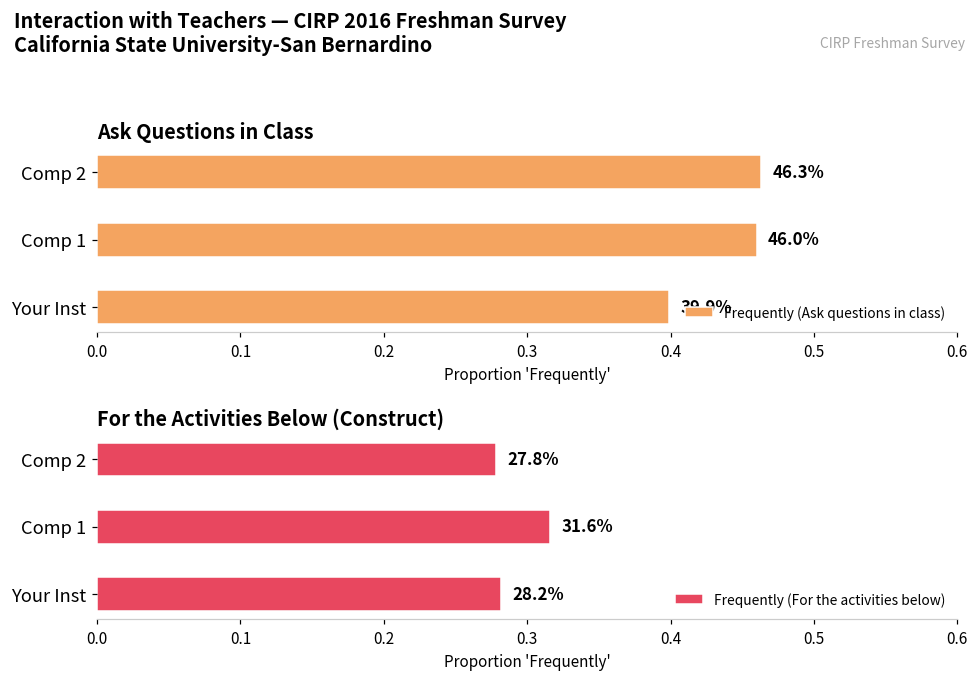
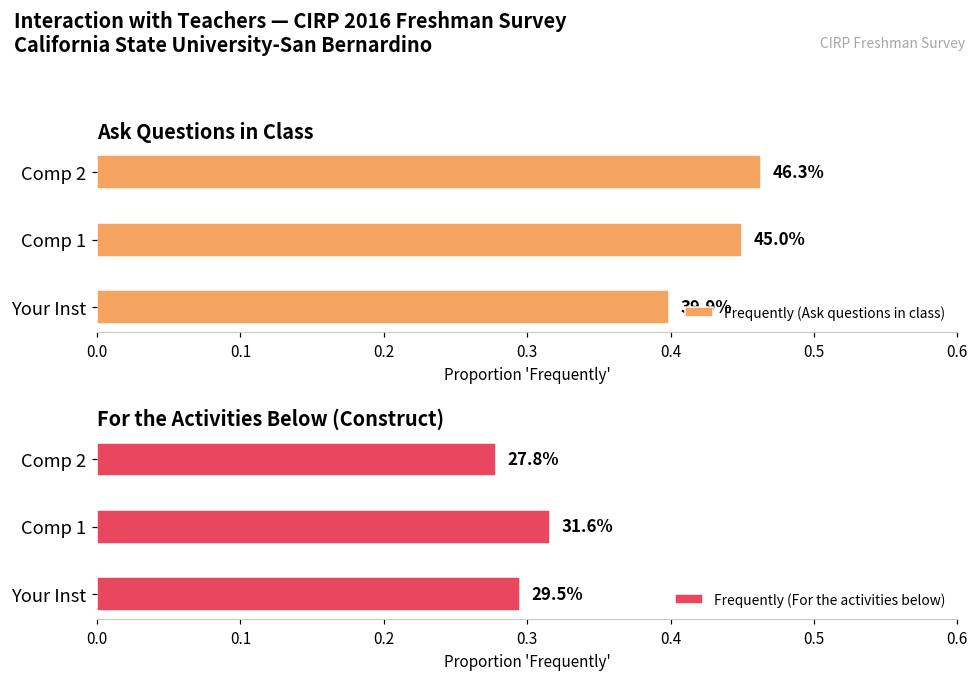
Ask Questions in Class, Comp 1: 46.0% -> 45.0%
For the Activities Below (Construct), Your Inst: 28.2% -> 29.5%
